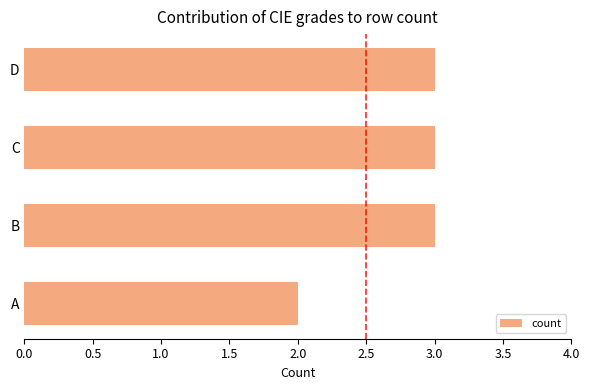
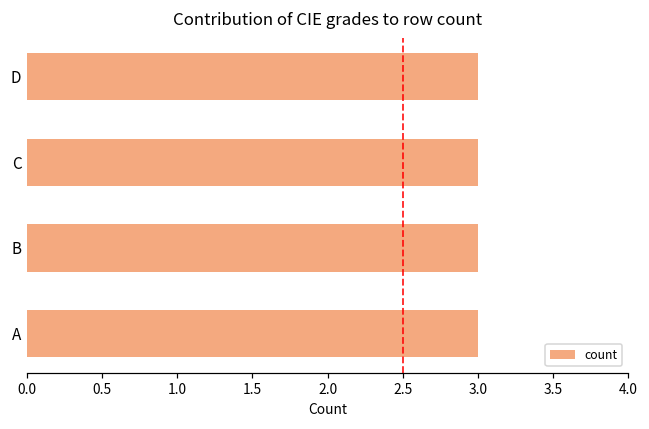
A: 2 -> 3
